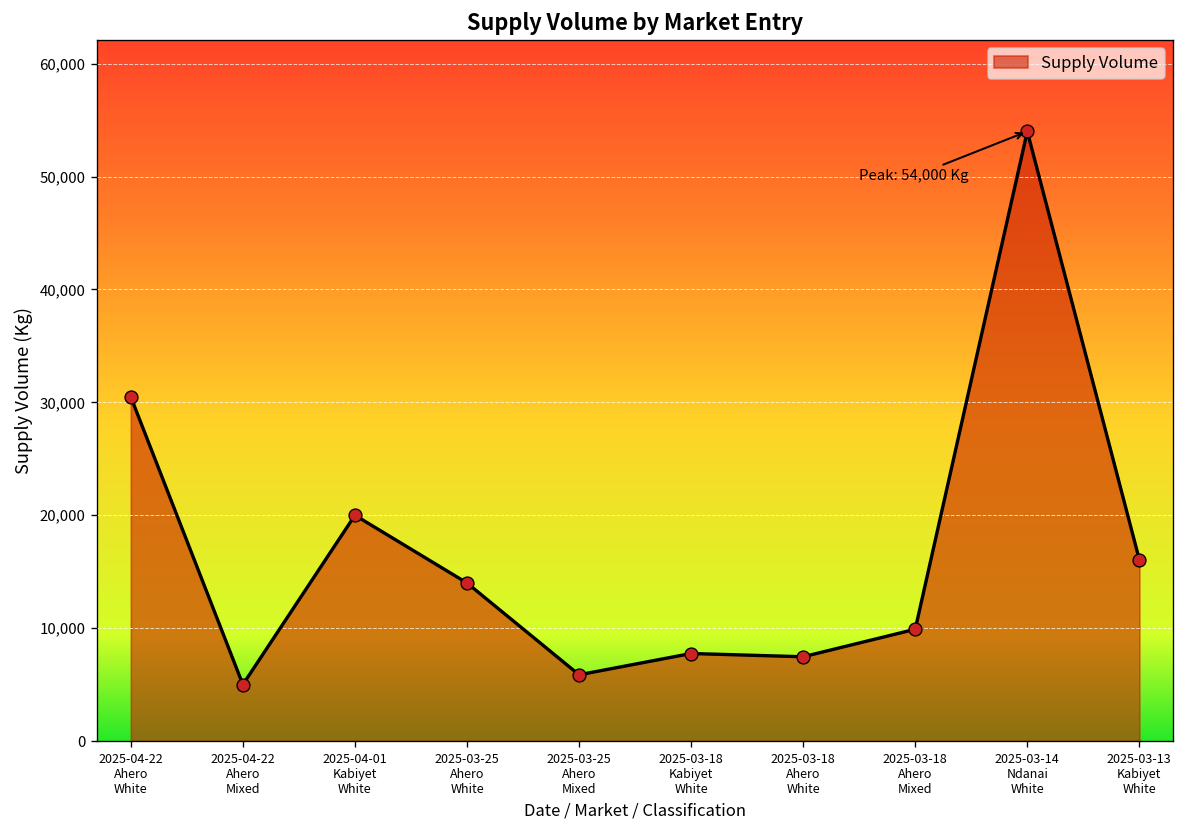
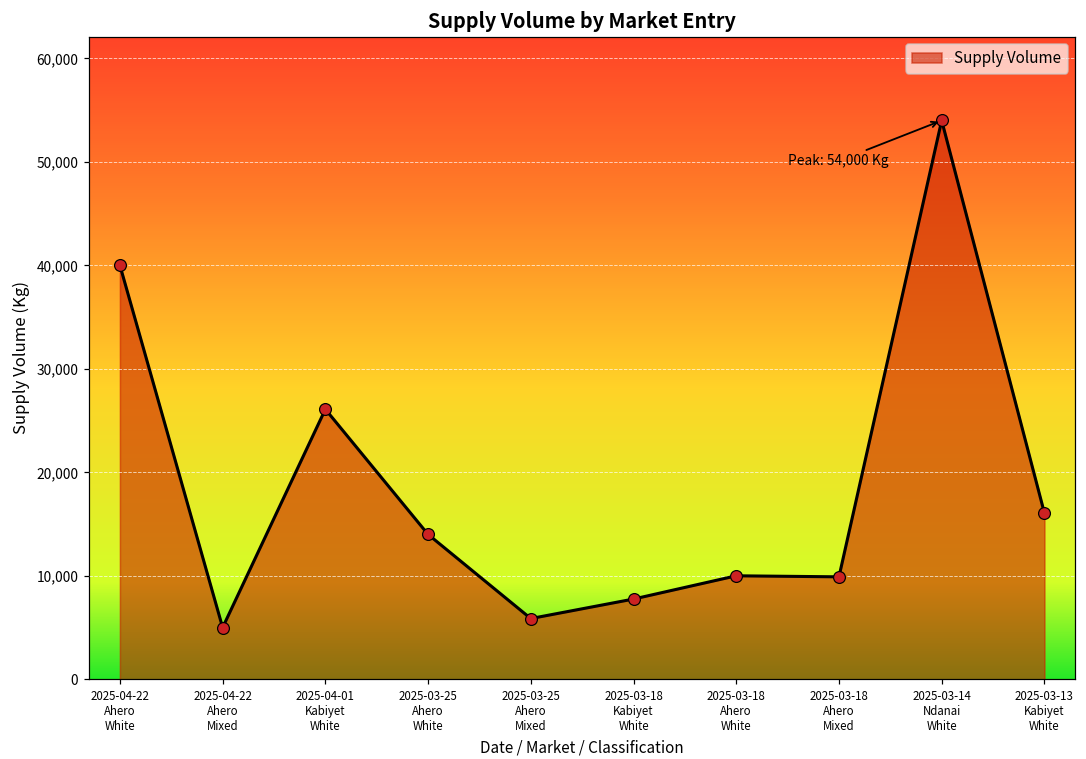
2025-04-22 Ahero White: 30,000 -> 40,000
2025-04-01 Kabiyet White: 20,000 -> 26,000
2025-03-18 Ahero White: 7,000 -> 10,000
